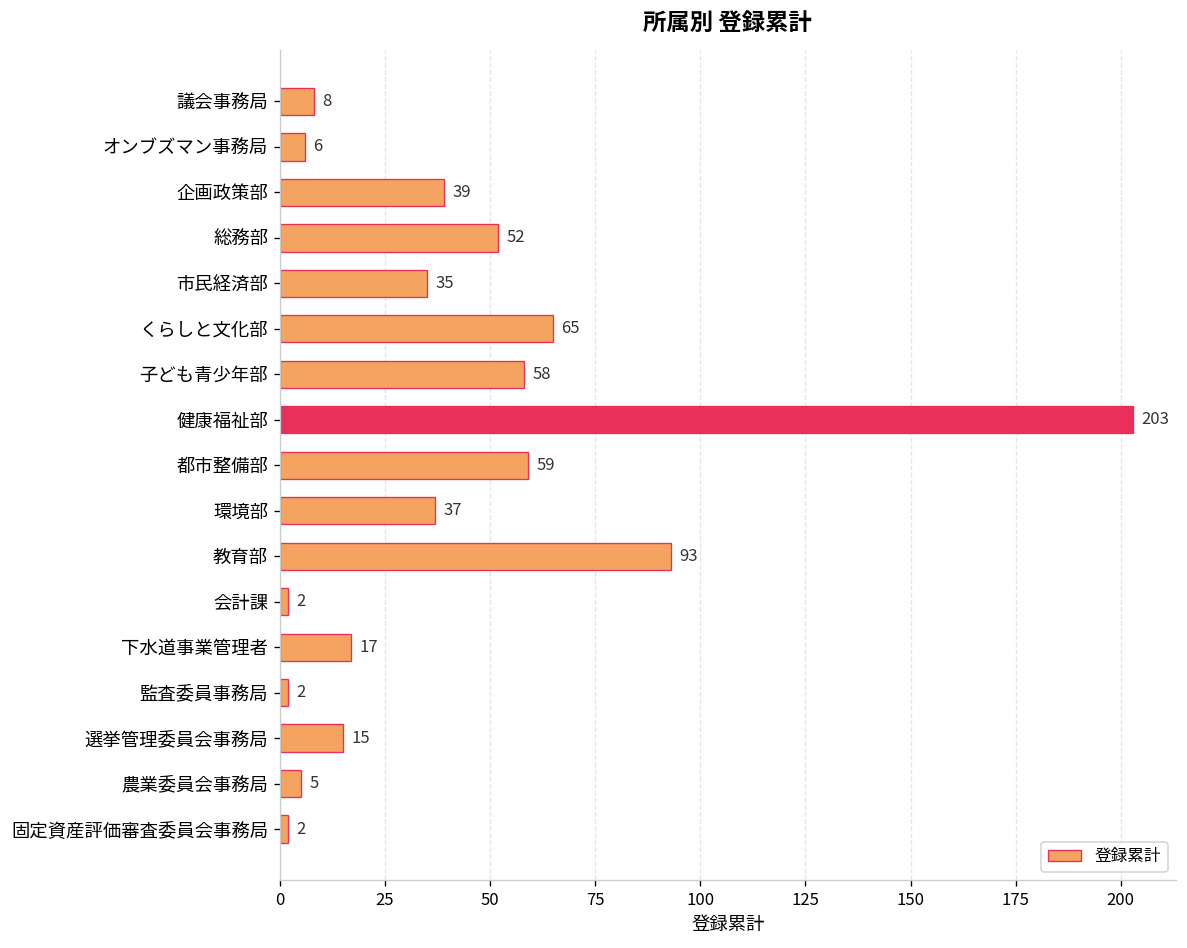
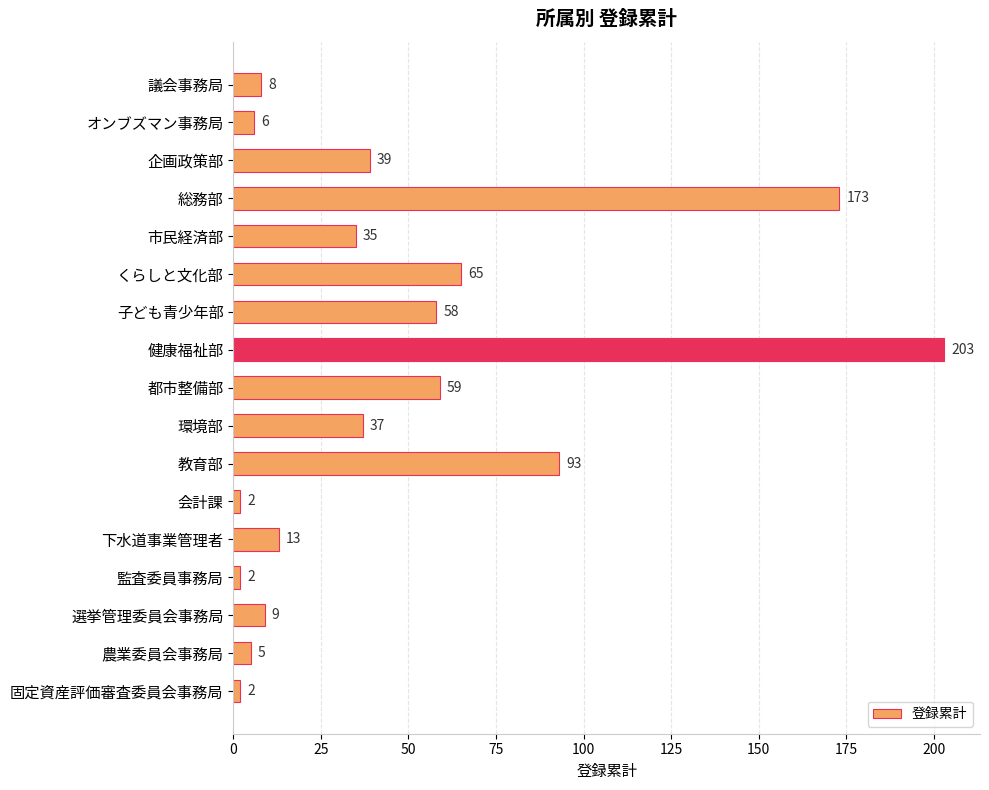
総務部: 52 -> 173
下水道事業管理者: 17 -> 13
選挙管理委員会事務局: 15 -> 9
